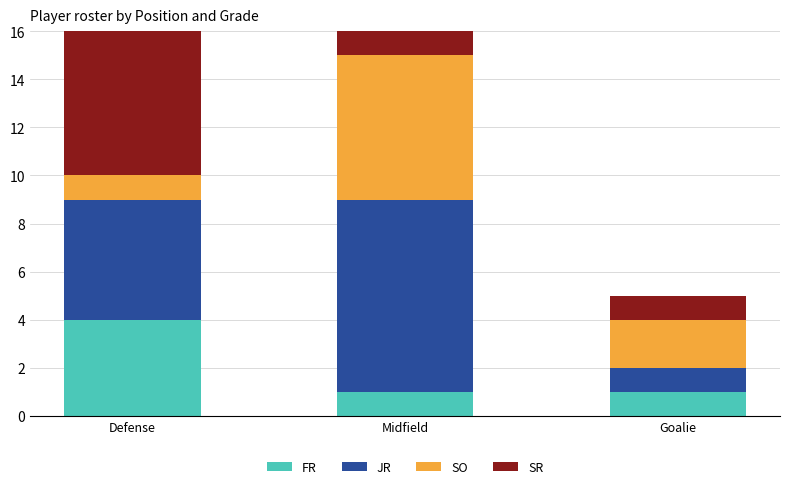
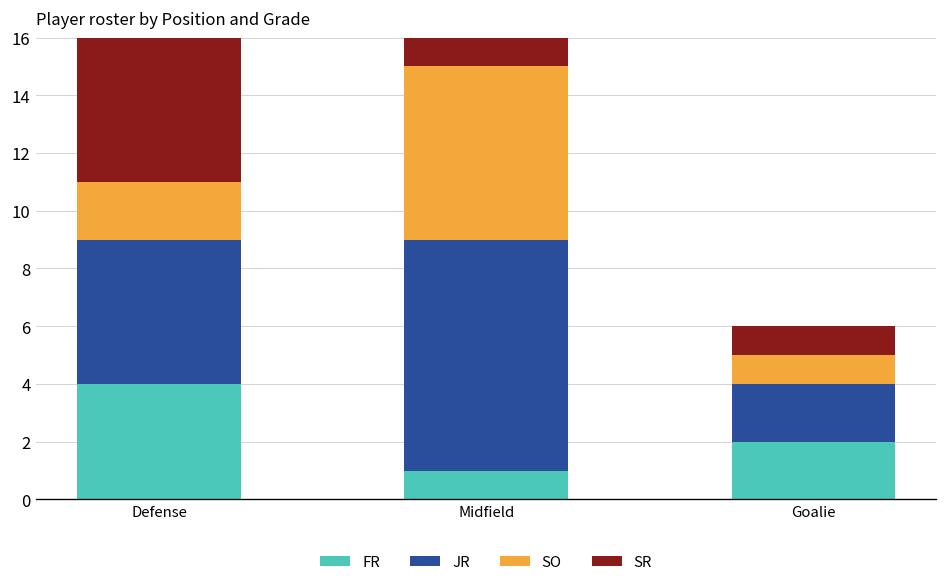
SO, Defense: 1 -> 2
FR, Goalie: 1 -> 2
JR, Goalie: 1 -> 2
SO, Goalie: 2 -> 1
